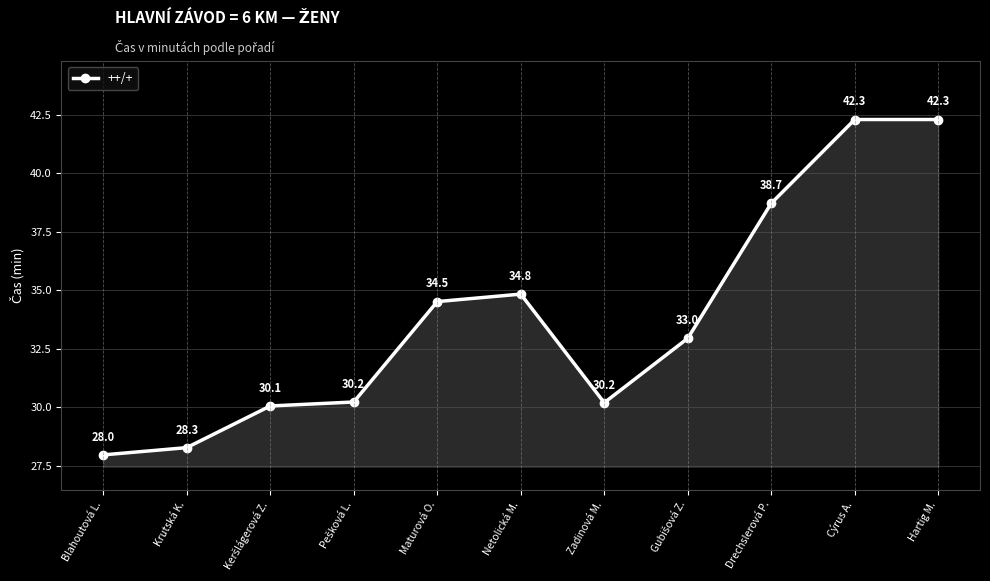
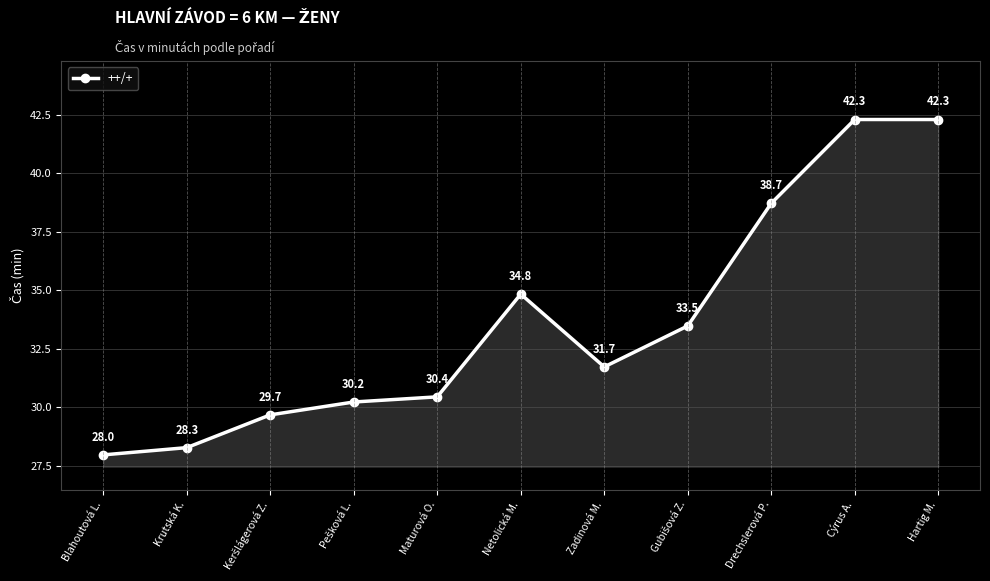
Keršlágerová Z.: 30.1 -> 29.7
Maturová O.: 34.5 -> 30.4
Zadinová M.: 30.2 -> 31.7
Gubišová Z.: 33.0 -> 33.5
